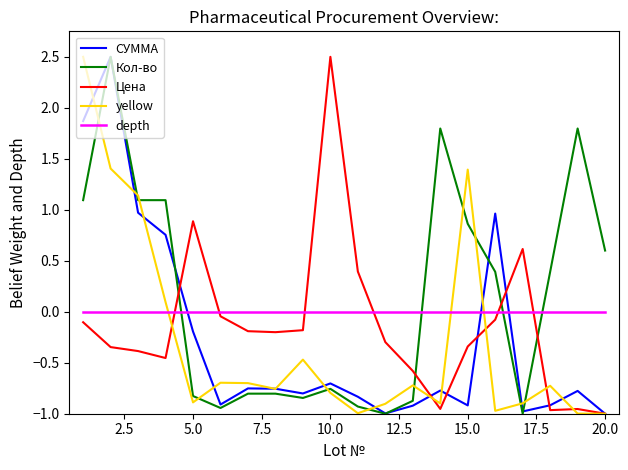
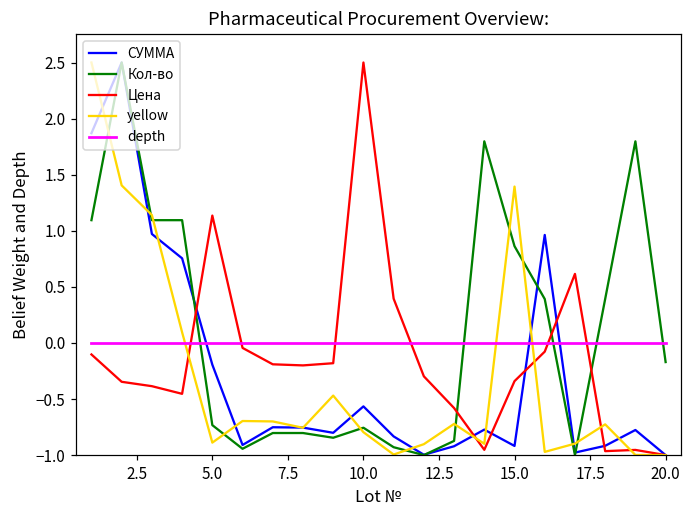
Кол-во, 5.0: -0.83 -> -0.73
Цена, 5.0: 0.89 -> 1.14
СУММА, 10.0: -0.70 -> -0.57
Кол-во, 20.0: 0.60 -> -0.17
